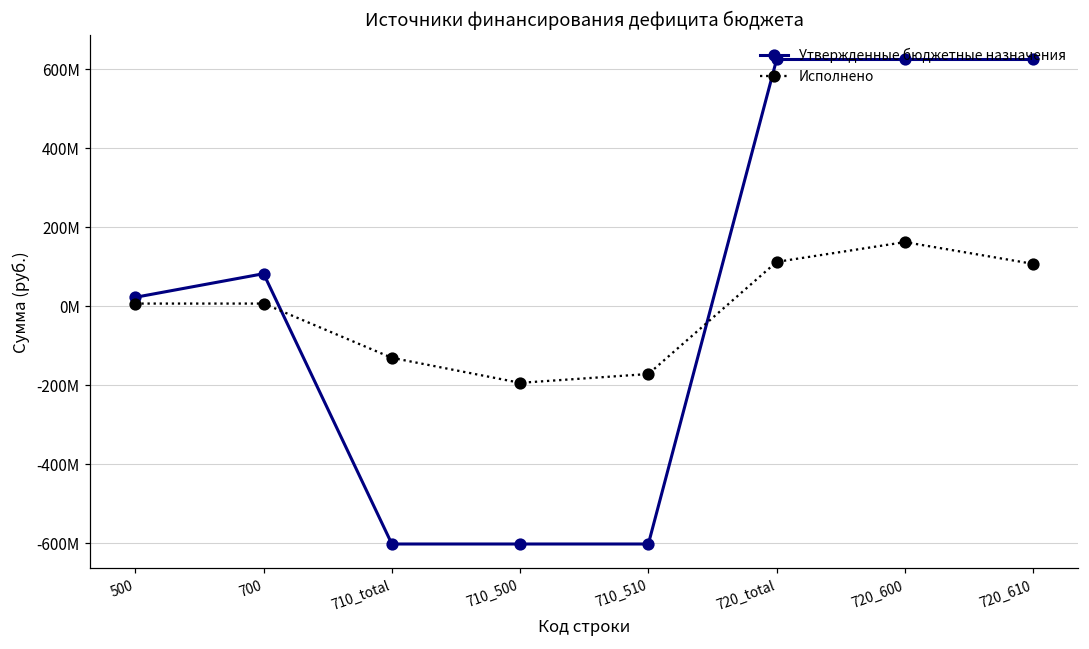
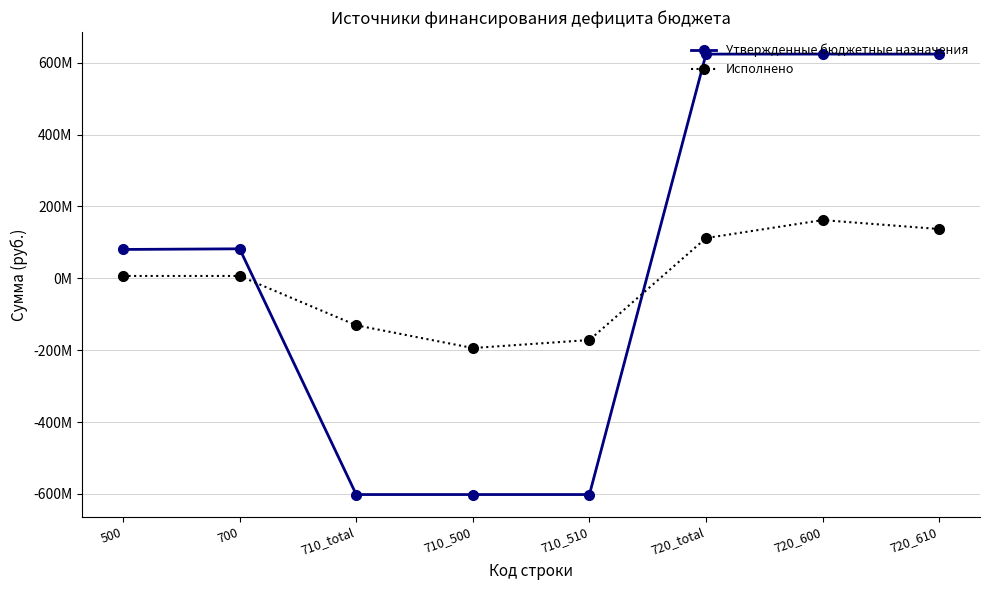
Утвержденные бюджетные назначения, 500: 20000000 -> 80000000
Исполнено, 720_610: 110000000 -> 140000000
